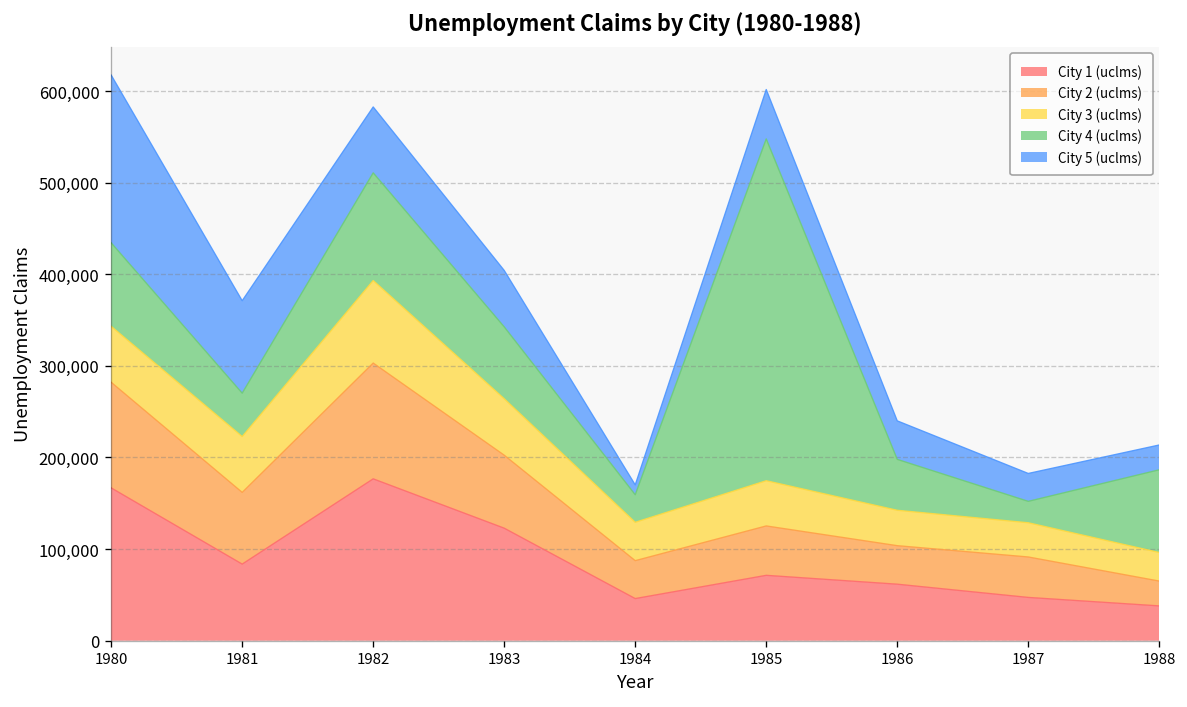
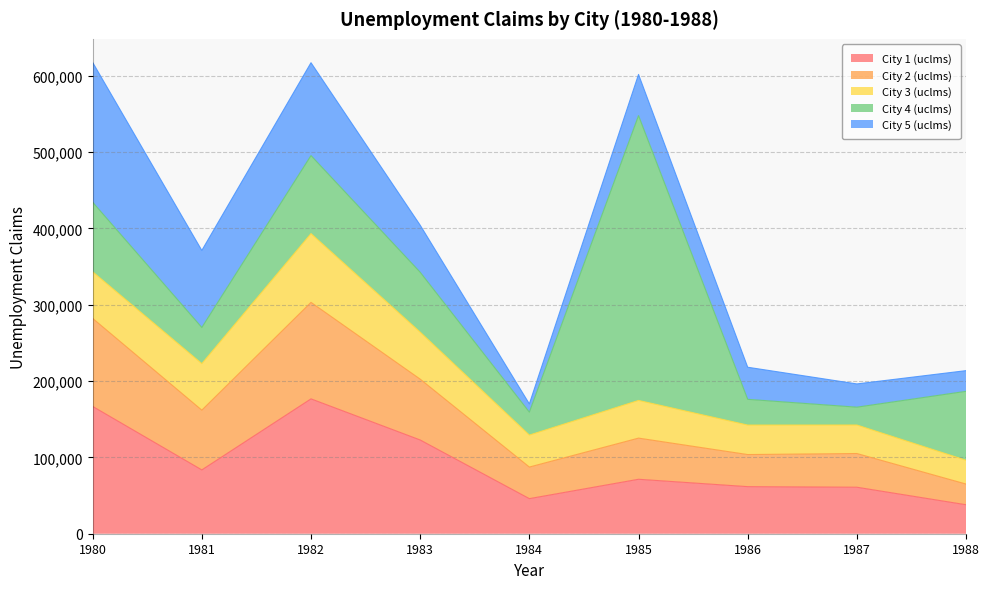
City 4 (uclms), 1982: 120,000 -> 100,000
City 5 (uclms), 1982: 70,000 -> 120,000
City 4 (uclms), 1986: 60,000 -> 30,000
City 1 (uclms), 1987: 50,000 -> 60,000
